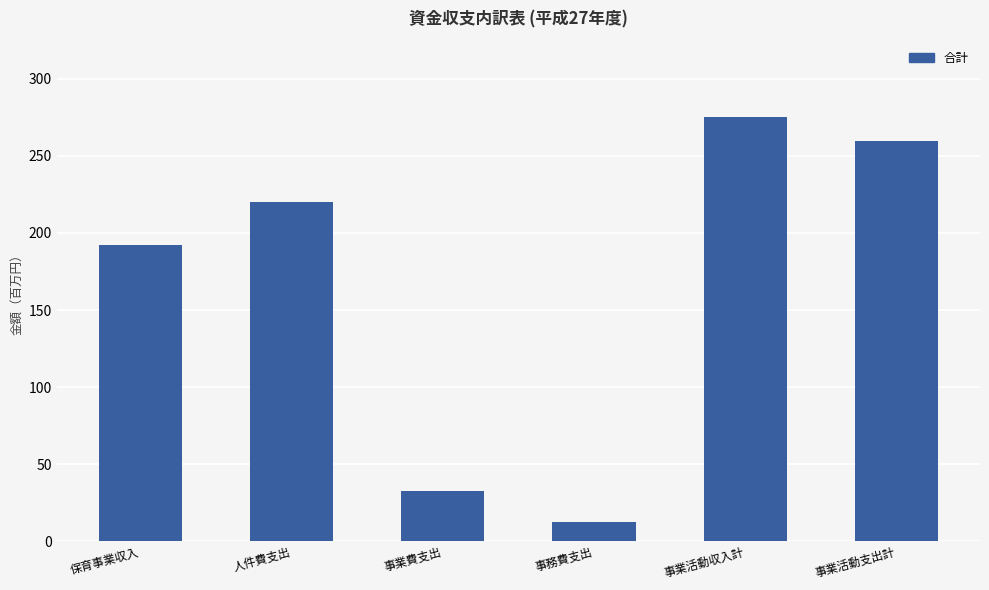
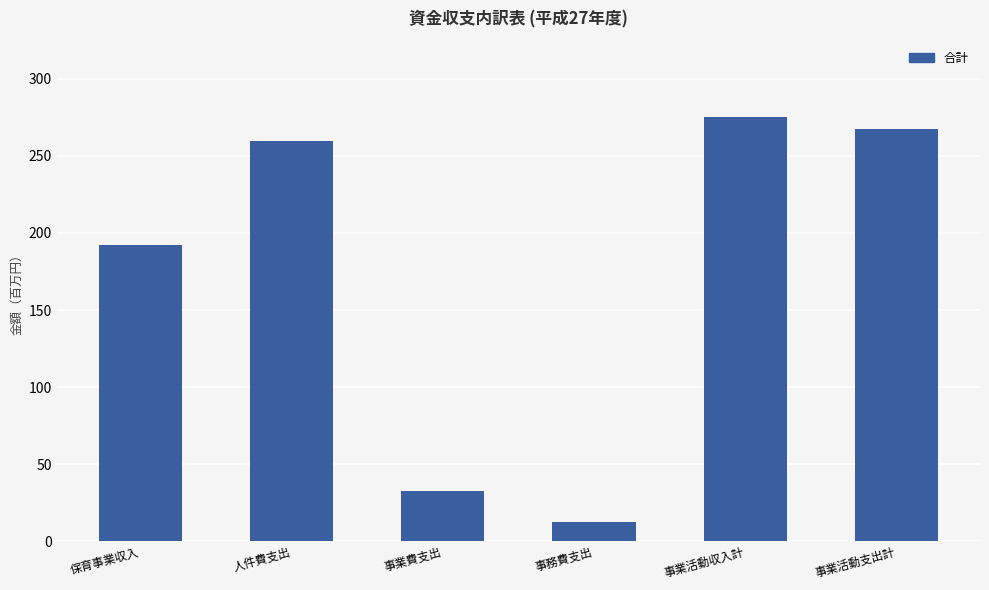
人件費支出: 220 -> 260
事業活動支出計: 259 -> 267
